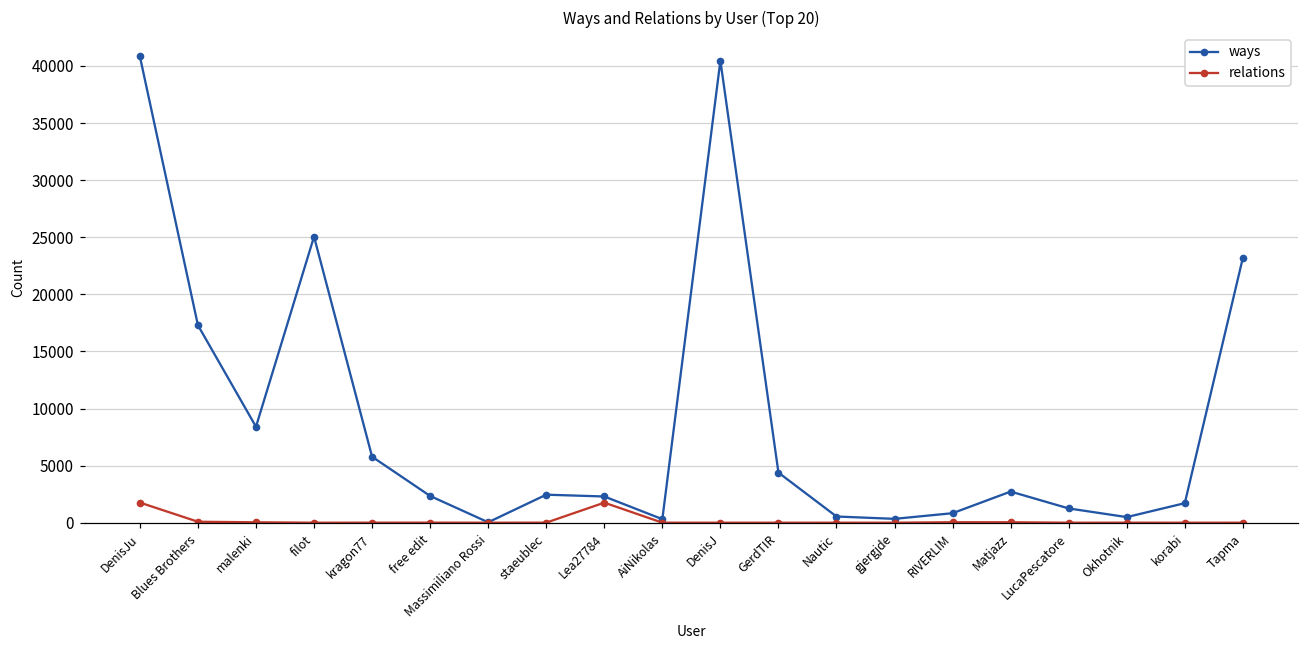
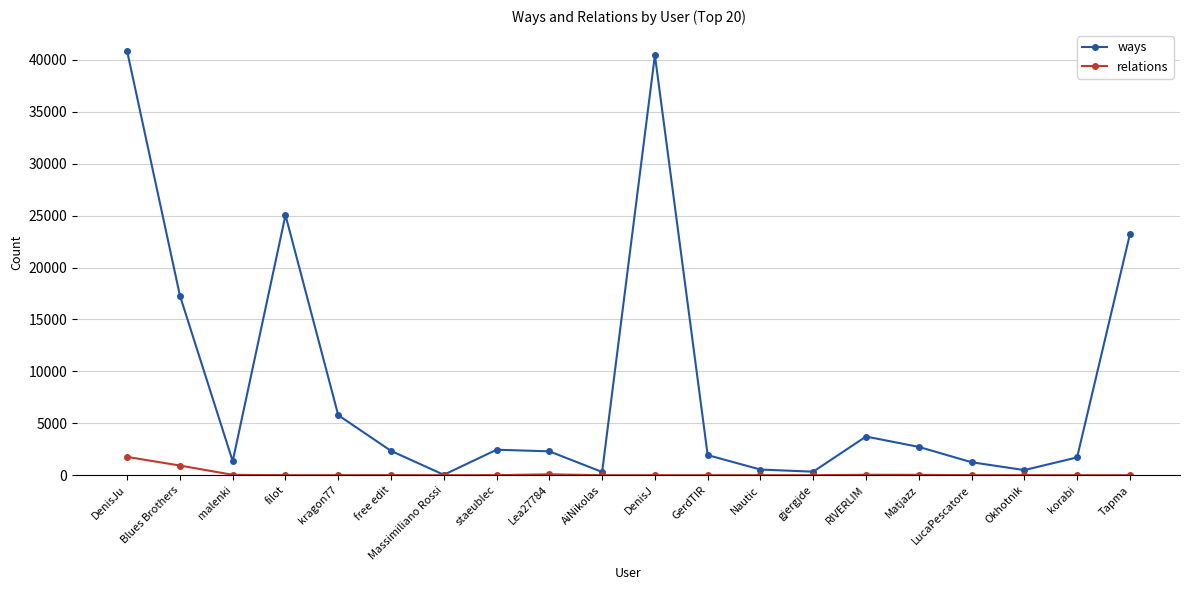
relations, Blues Brothers: 100 -> 900
ways, malenki: 8400 -> 1300
relations, Lea27784: 1800 -> 100
ways, GerdTIR: 4400 -> 1900
ways, RIVERLIM: 800 -> 3700
